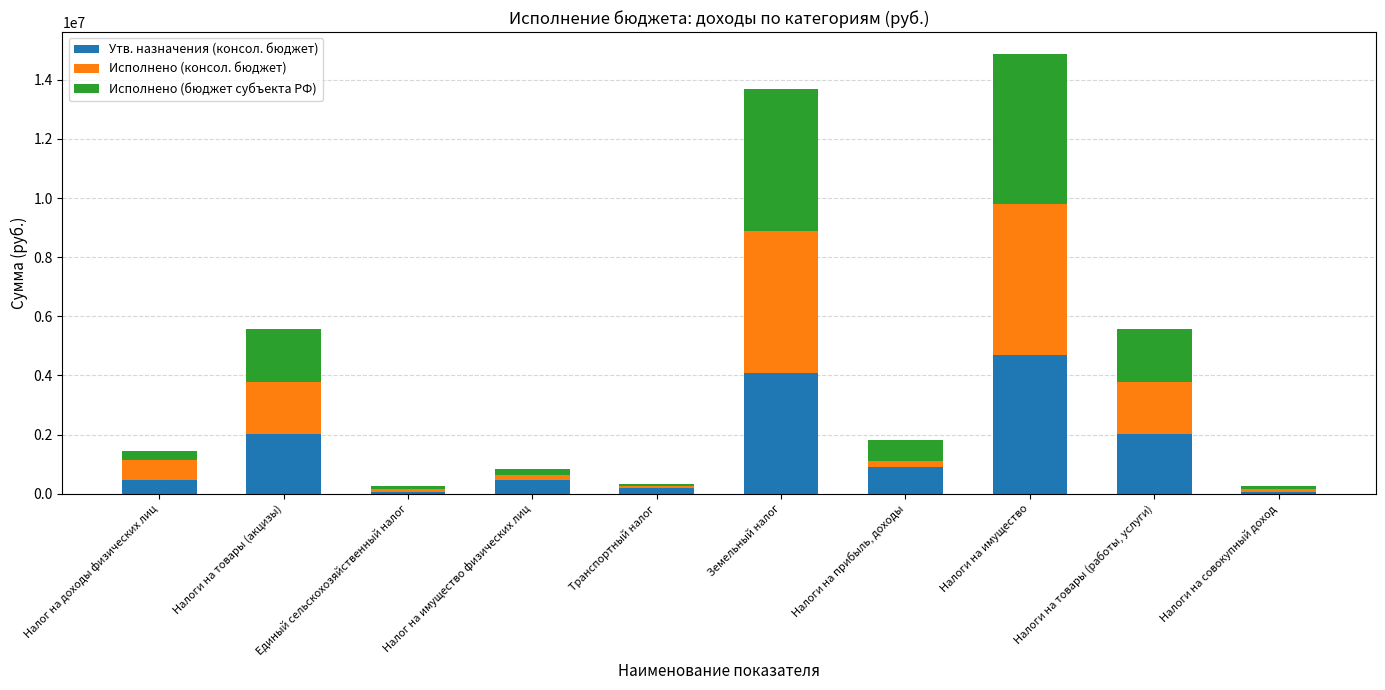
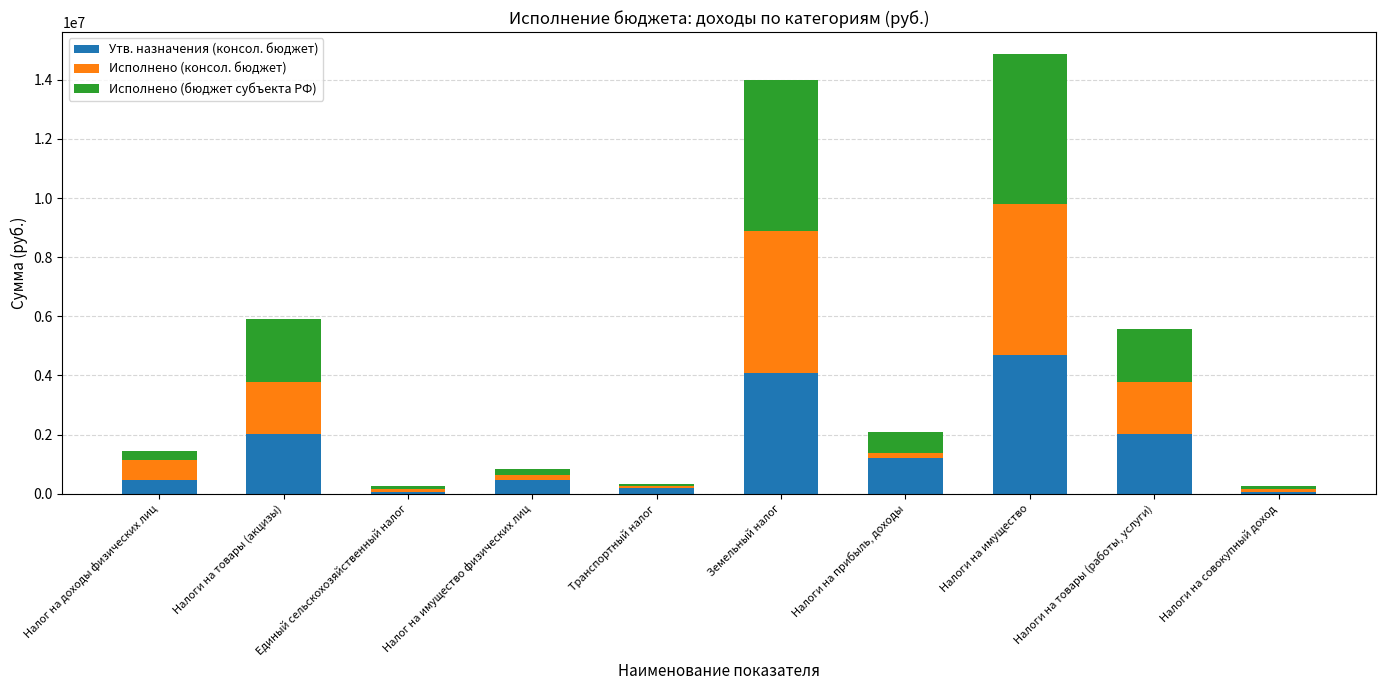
Исполнено (бюджет субъекта РФ), Налоги на товары (акцизы): 1800000 -> 2100000
Исполнено (бюджет субъекта РФ), Земельный налог: 4800000 -> 5100000
Утв. назначения (консол. бюджет), Налоги на прибыль, доходы: 900000 -> 1200000
